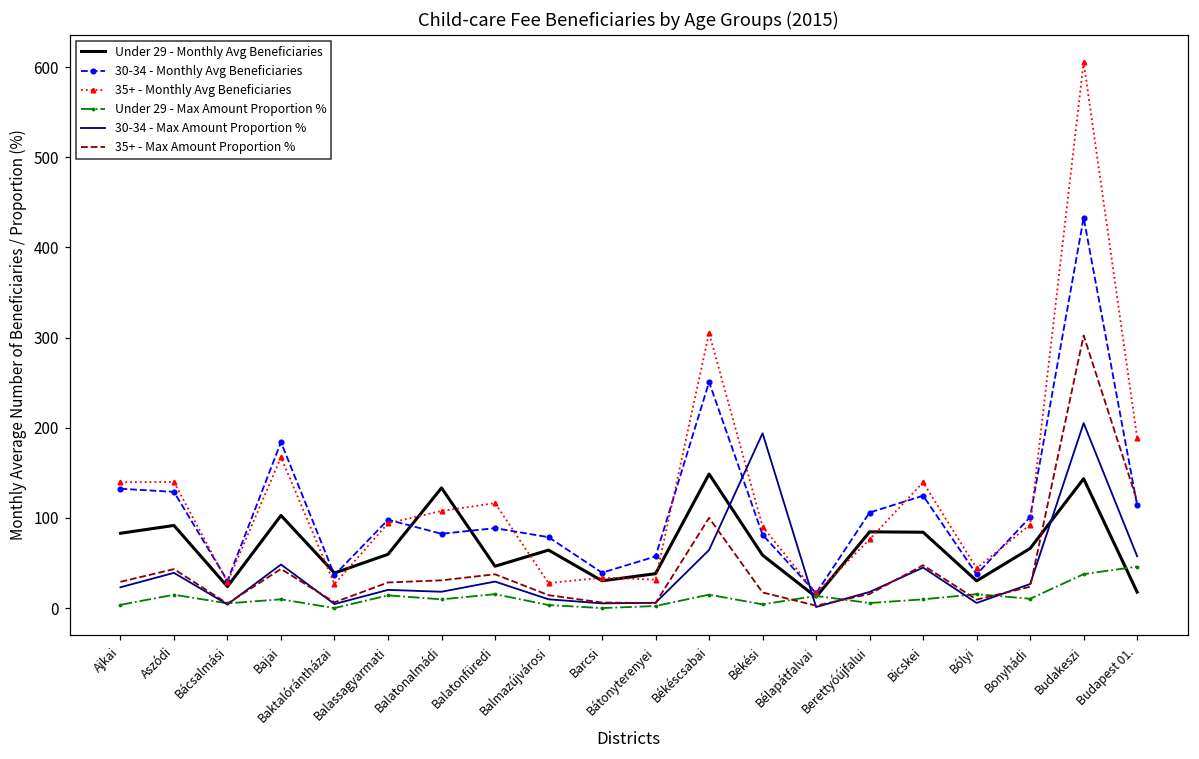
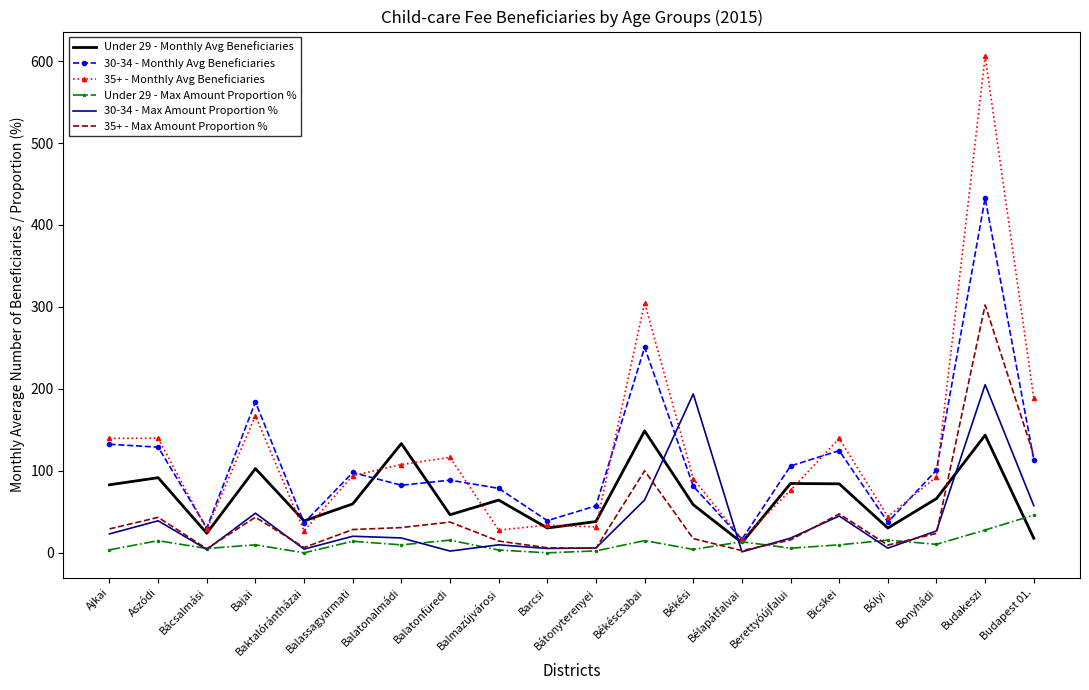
30-34 - Max Amount Proportion %, Balatonfüredi: 30 -> 0
Under 29 - Max Amount Proportion %, Budakeszi: 40 -> 30
